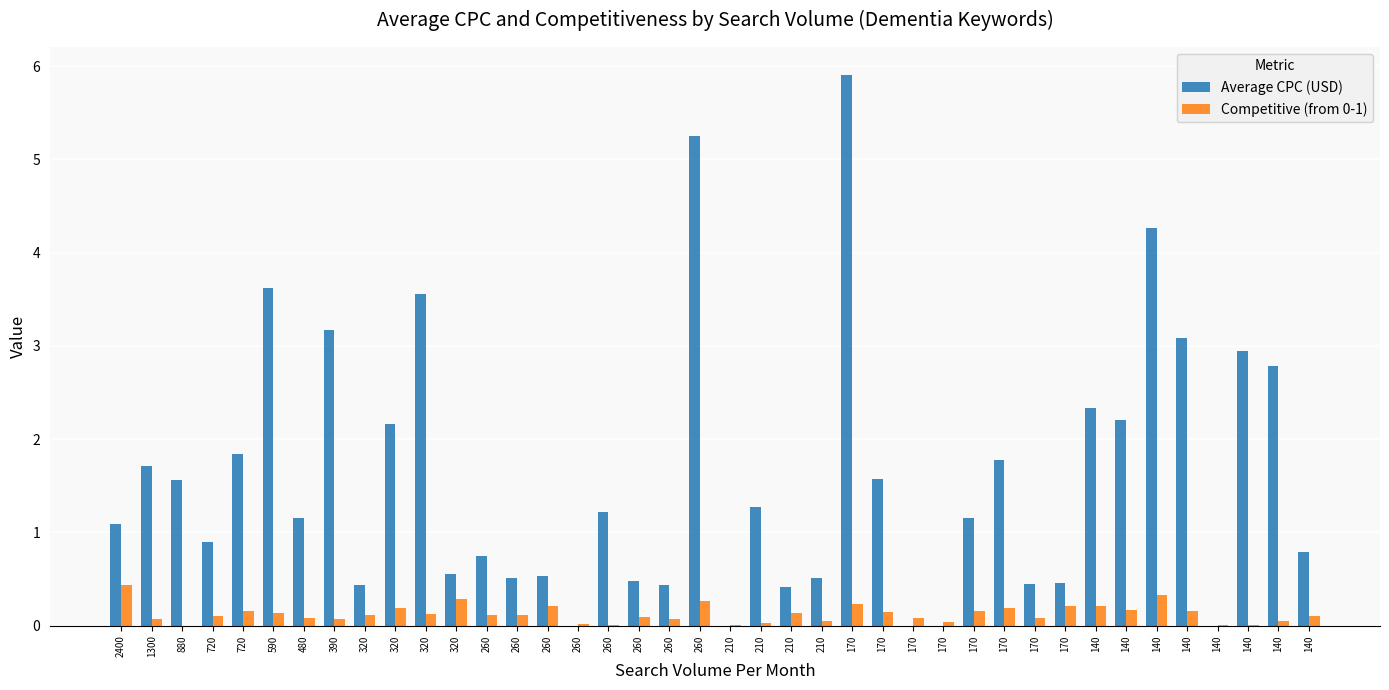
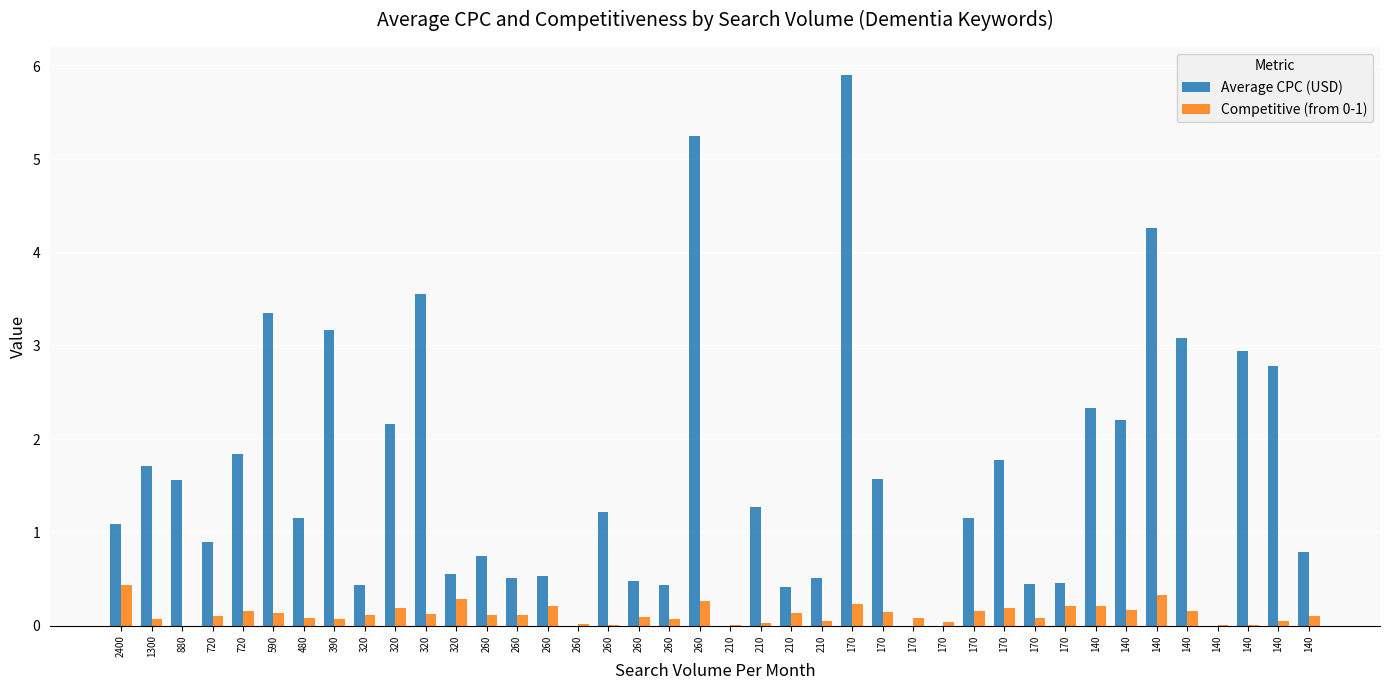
Average CPC (USD), 590: 3.6 -> 3.4
